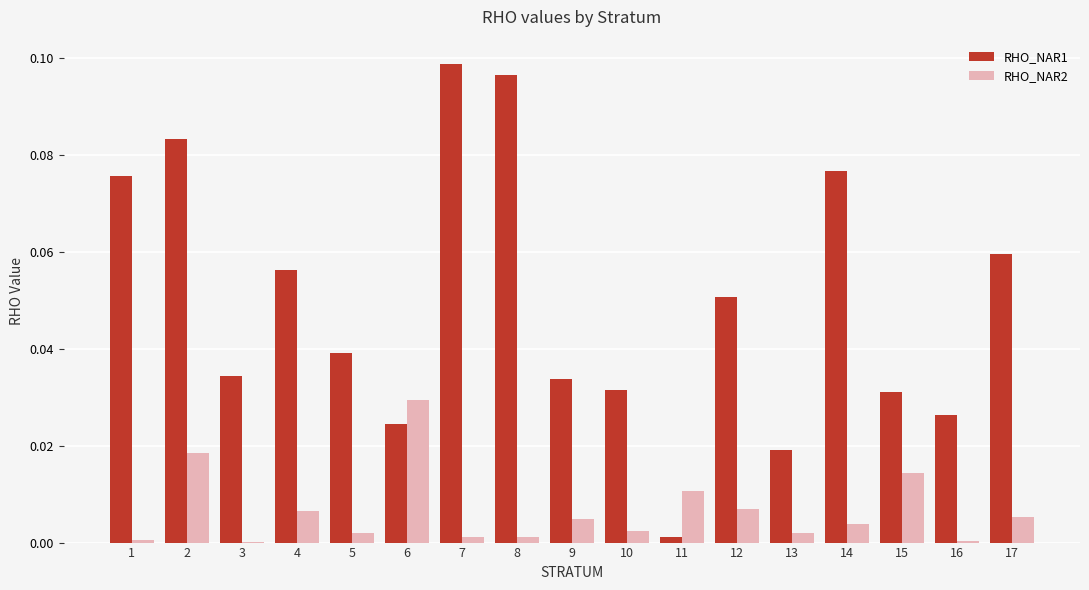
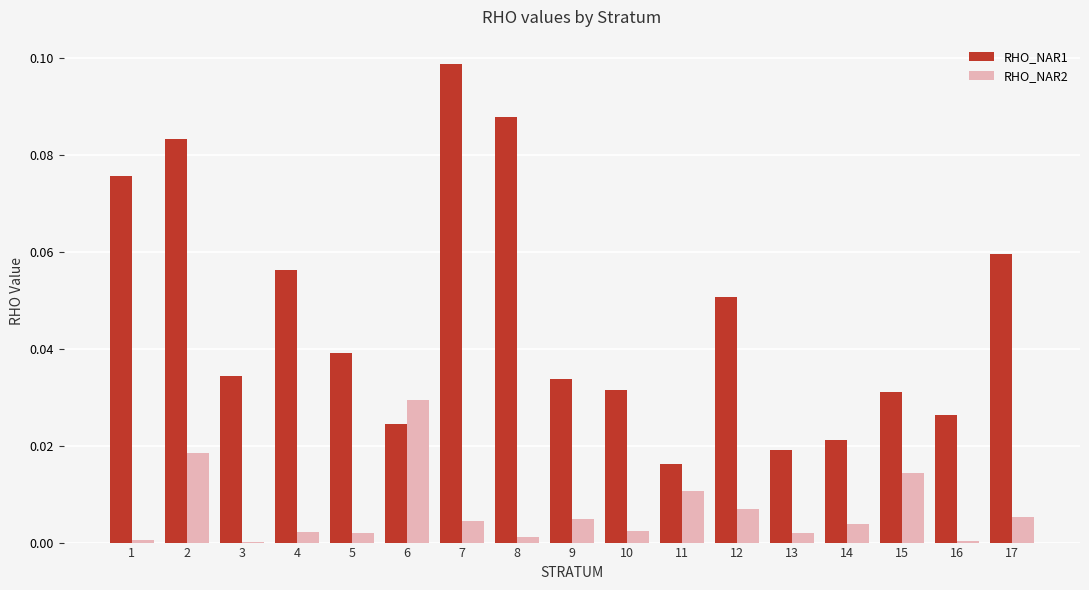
RHO_NAR2, 4: 0.006 -> 0.002
RHO_NAR2, 7: 0.001 -> 0.004
RHO_NAR1, 8: 0.097 -> 0.088
RHO_NAR1, 11: 0.001 -> 0.016
RHO_NAR1, 14: 0.077 -> 0.021
